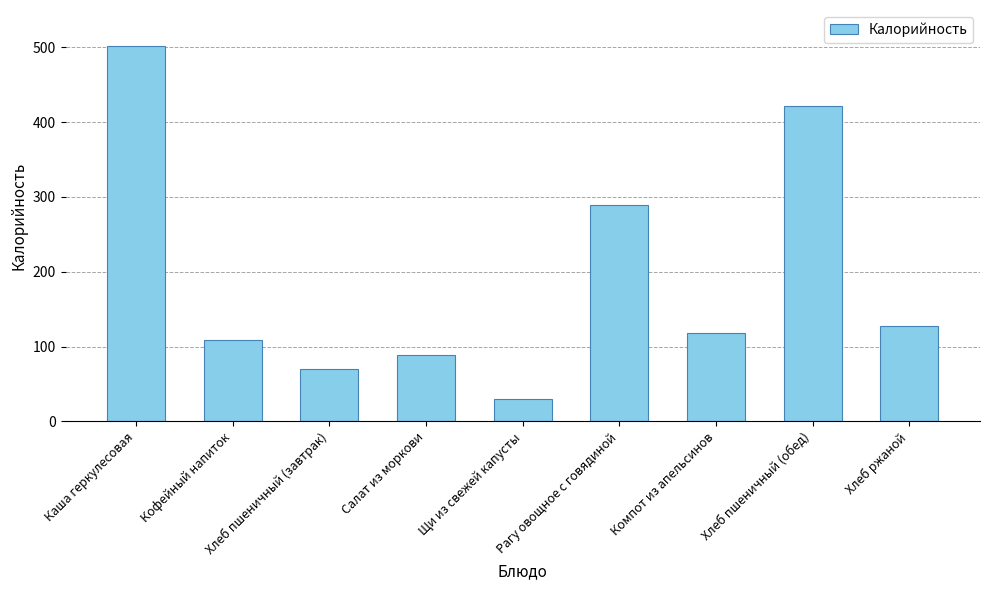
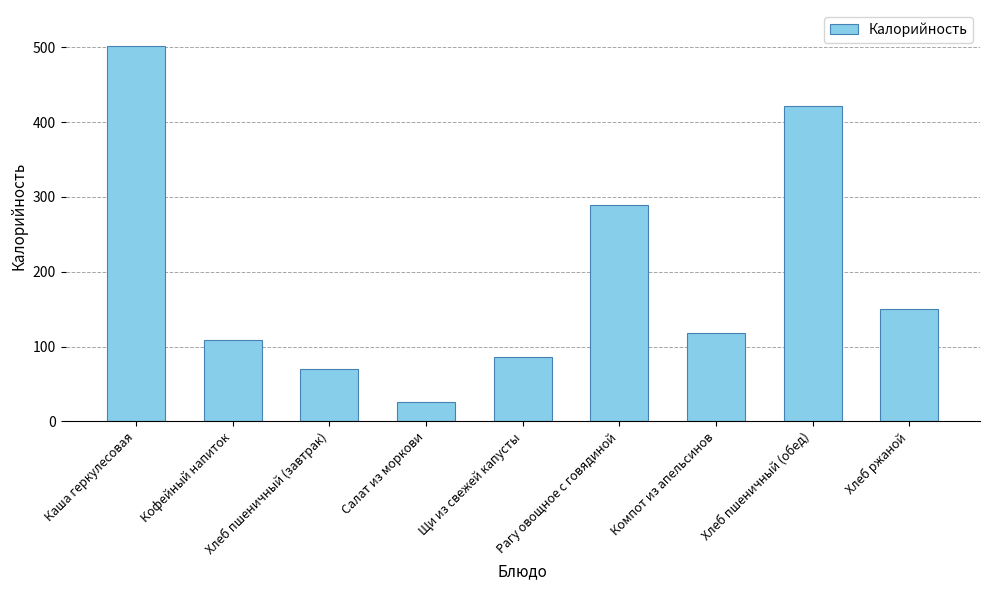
Салат из моркови: 90 -> 30
Щи из свежей капусты: 30 -> 90
Хлеб ржаной: 130 -> 150
